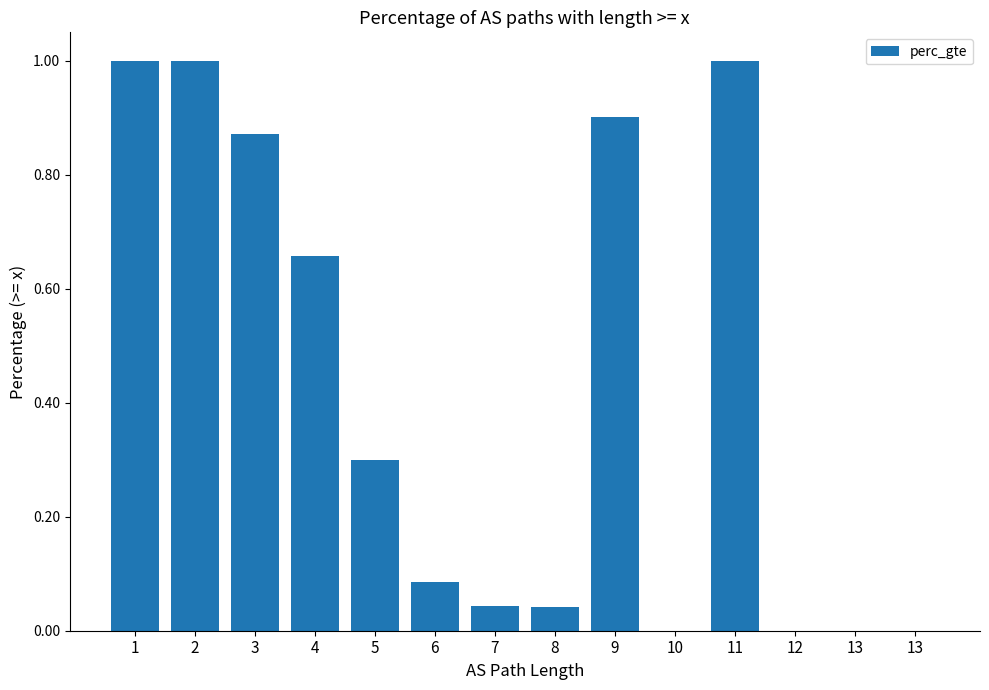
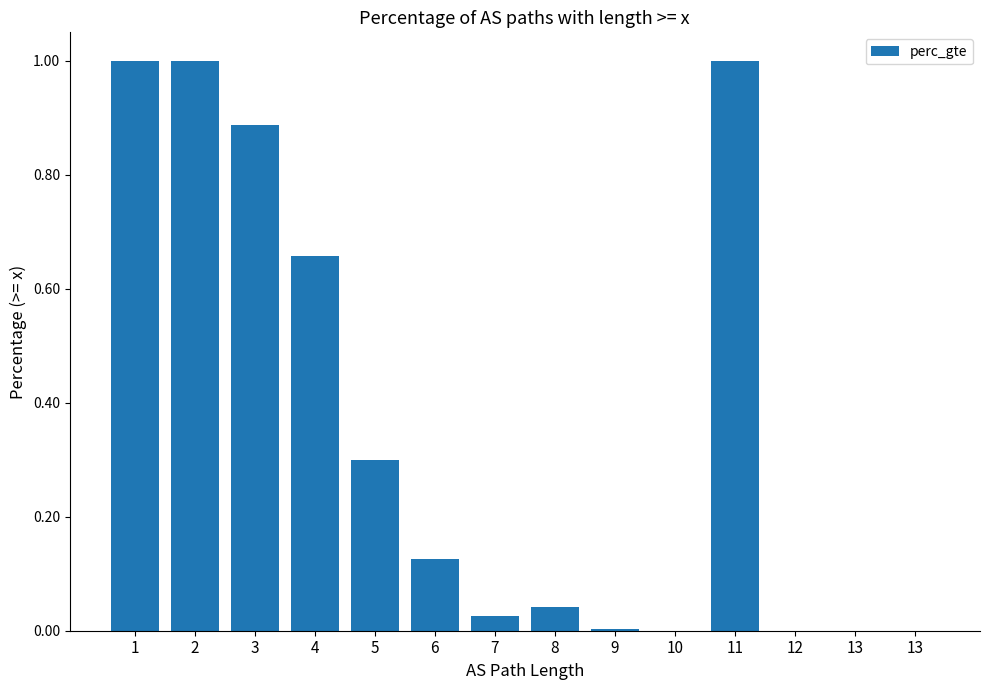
3: 0.87 -> 0.89
6: 0.09 -> 0.13
7: 0.04 -> 0.03
9: 0.90 -> 0.00
